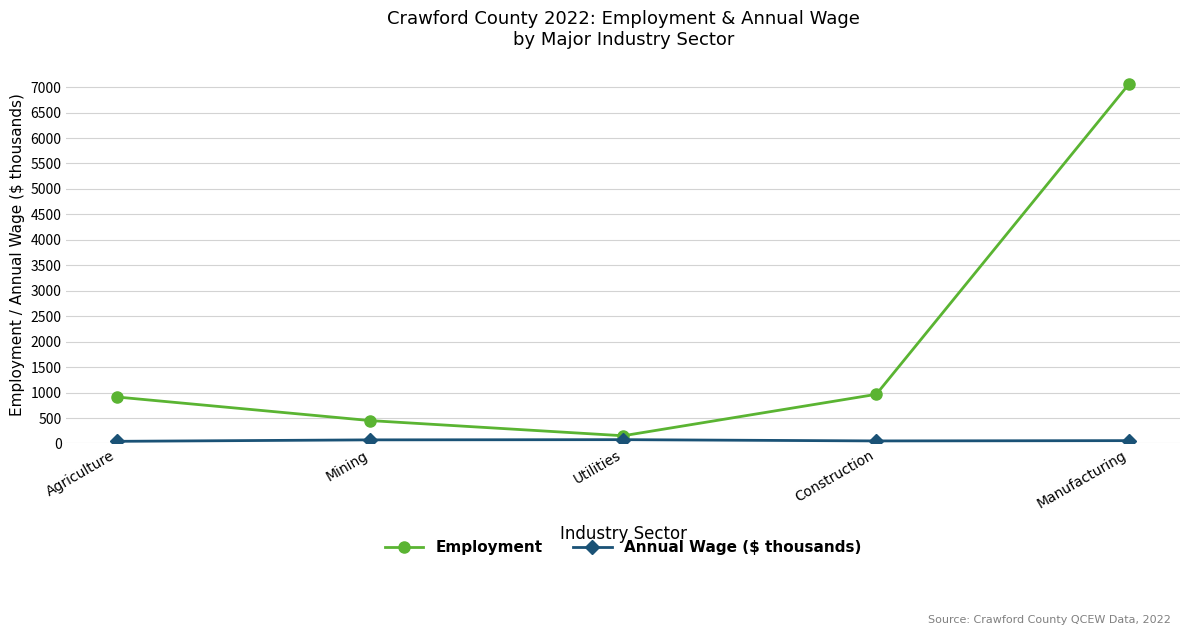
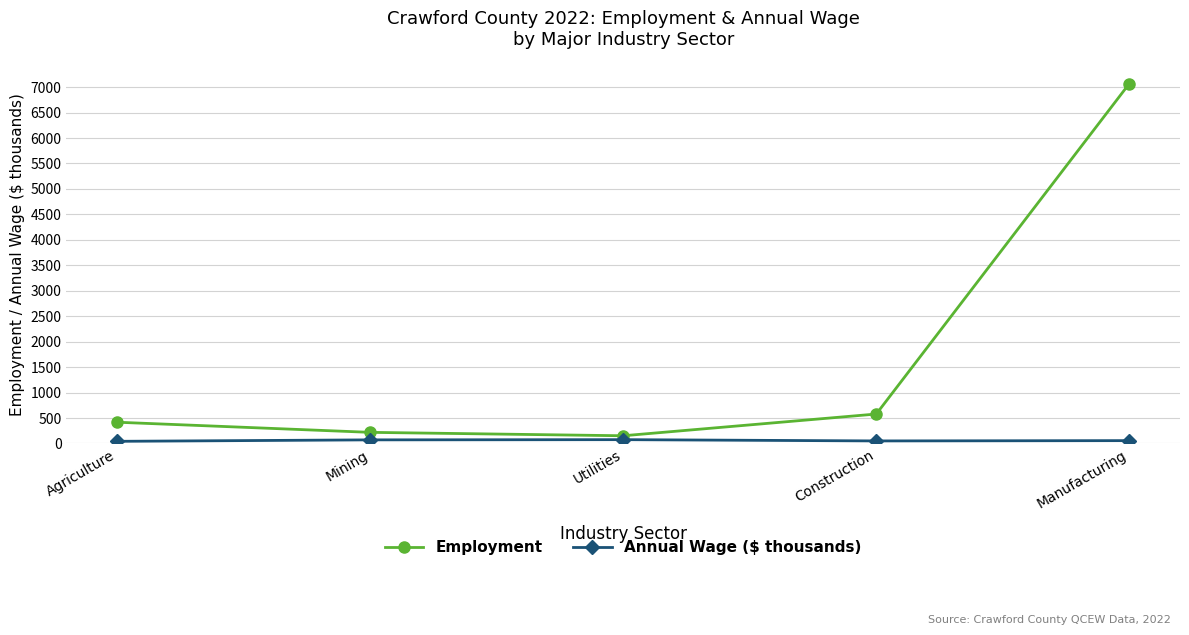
Employment, Agriculture: 900 -> 400
Employment, Mining: 500 -> 200
Employment, Construction: 1000 -> 600
